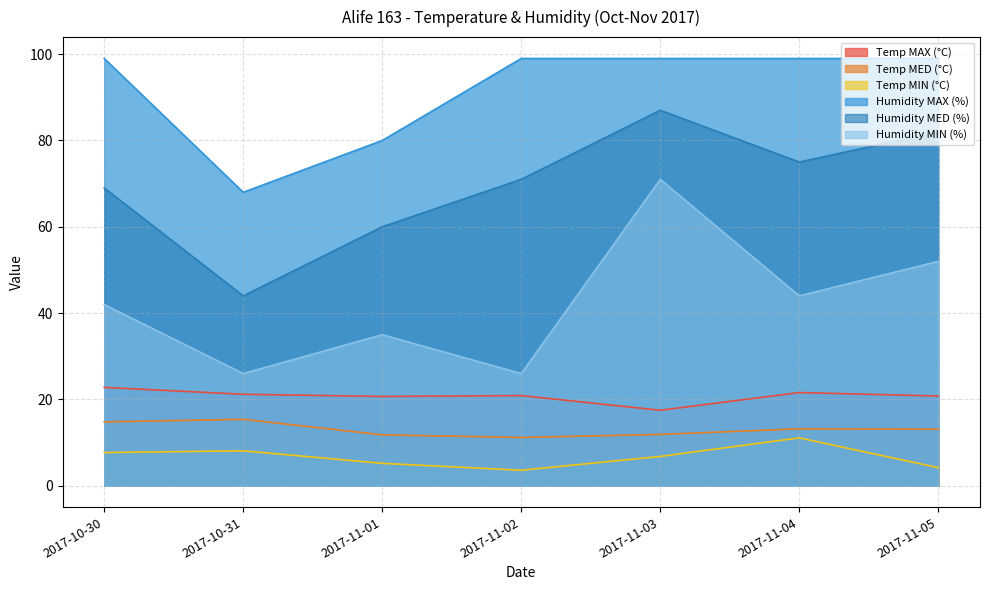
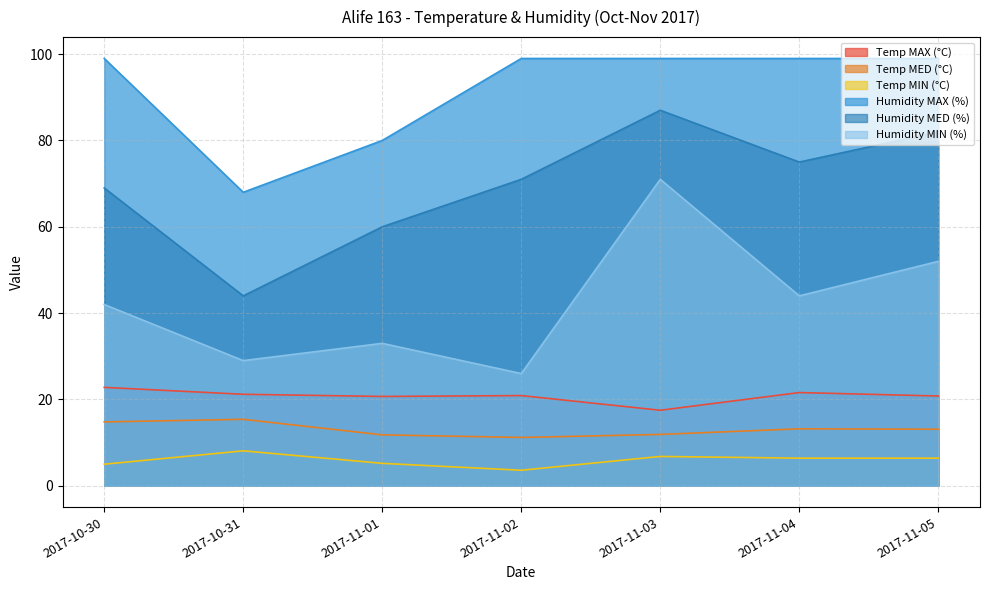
Temp MIN (°C), 2017-10-30: 8 -> 5
Humidity MIN (%), 2017-10-31: 26 -> 29
Humidity MIN (%), 2017-11-01: 35 -> 33
Temp MIN (°C), 2017-11-04: 11 -> 6
Temp MIN (°C), 2017-11-05: 4 -> 6
